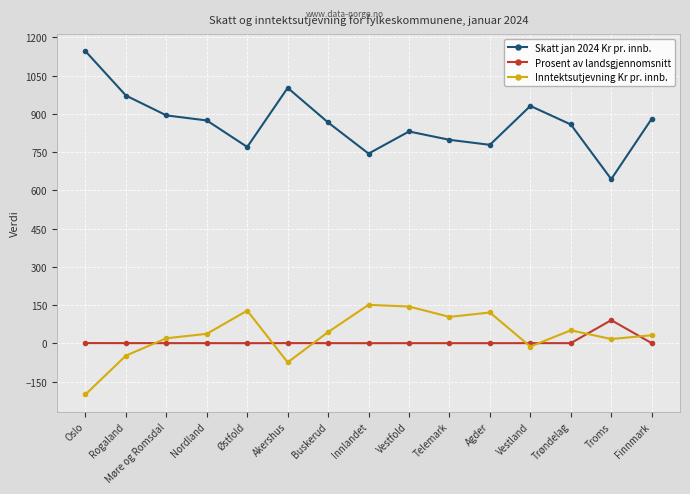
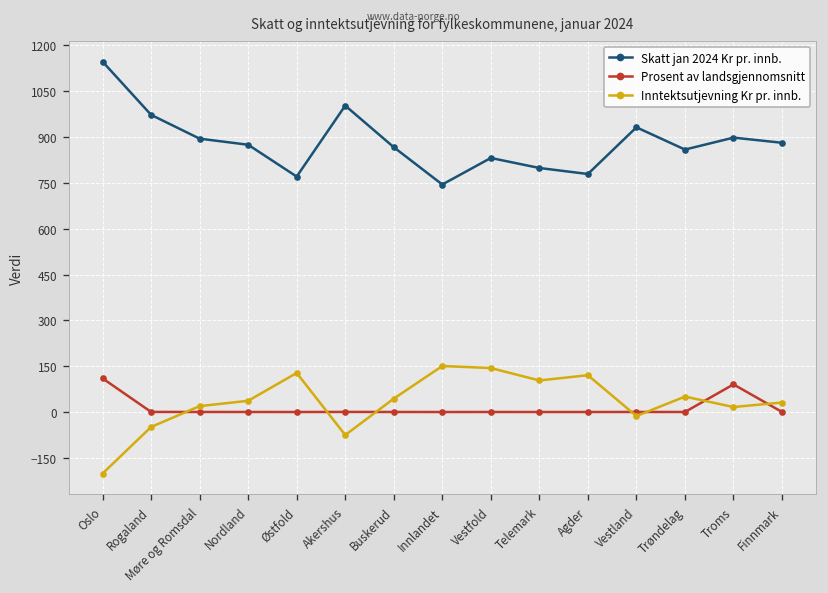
Prosent av landsgjennomsnitt, Oslo: 0 -> 110
Skatt jan 2024 Kr pr. innb., Troms: 640 -> 900
